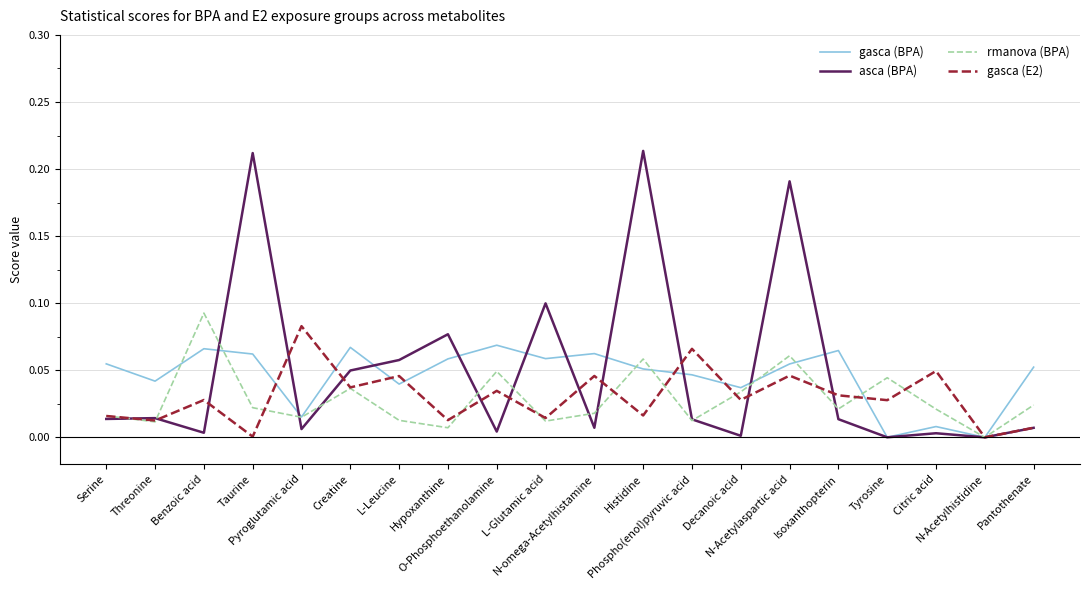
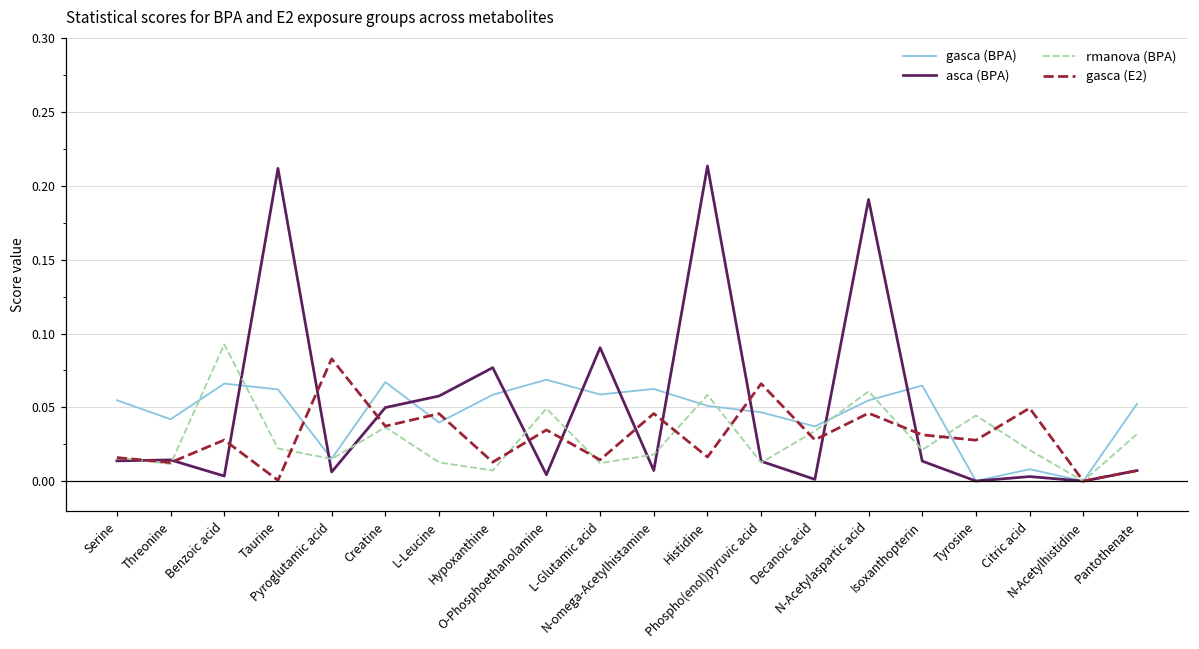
asca (BPA), L-Glutamic acid: 0.100 -> 0.090
rmanova (BPA), Pantothenate: 0.024 -> 0.032
